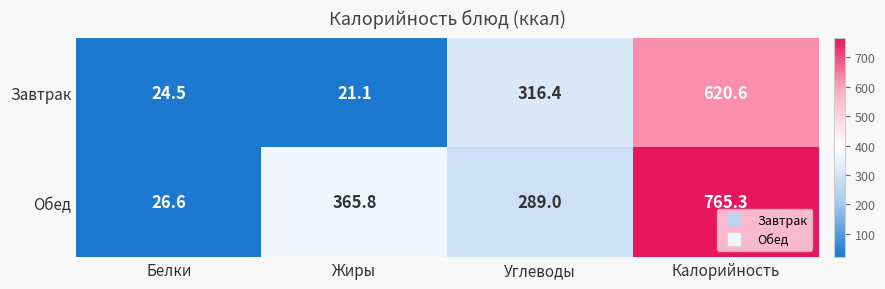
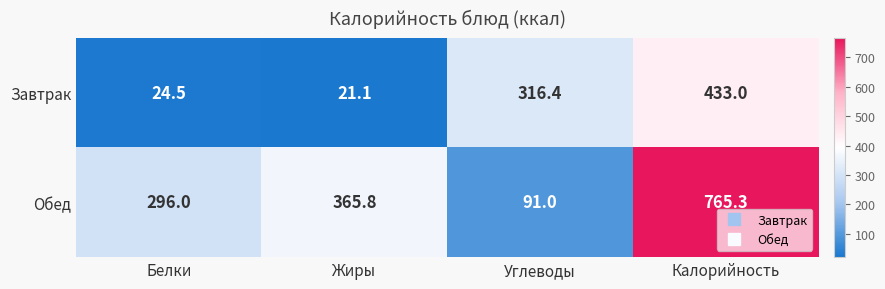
Завтрак, Калорийность: 620.6 -> 433.0
Обед, Белки: 26.6 -> 296.0
Обед, Углеводы: 289.0 -> 91.0
